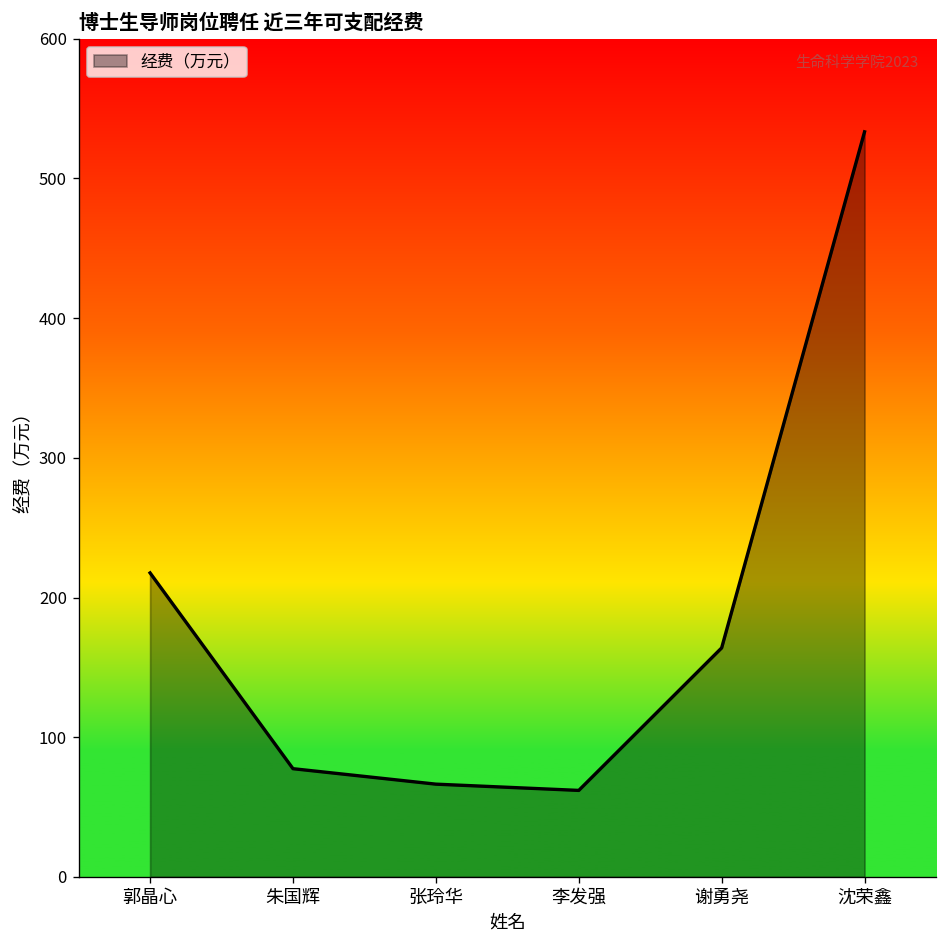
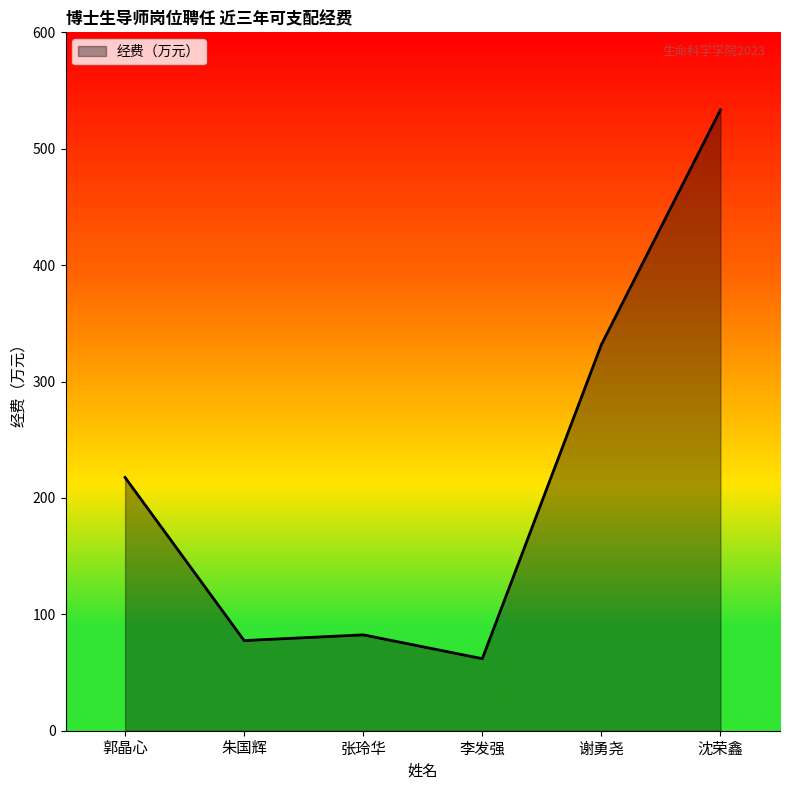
张玲华: 66 -> 82
谢勇尧: 164 -> 332
